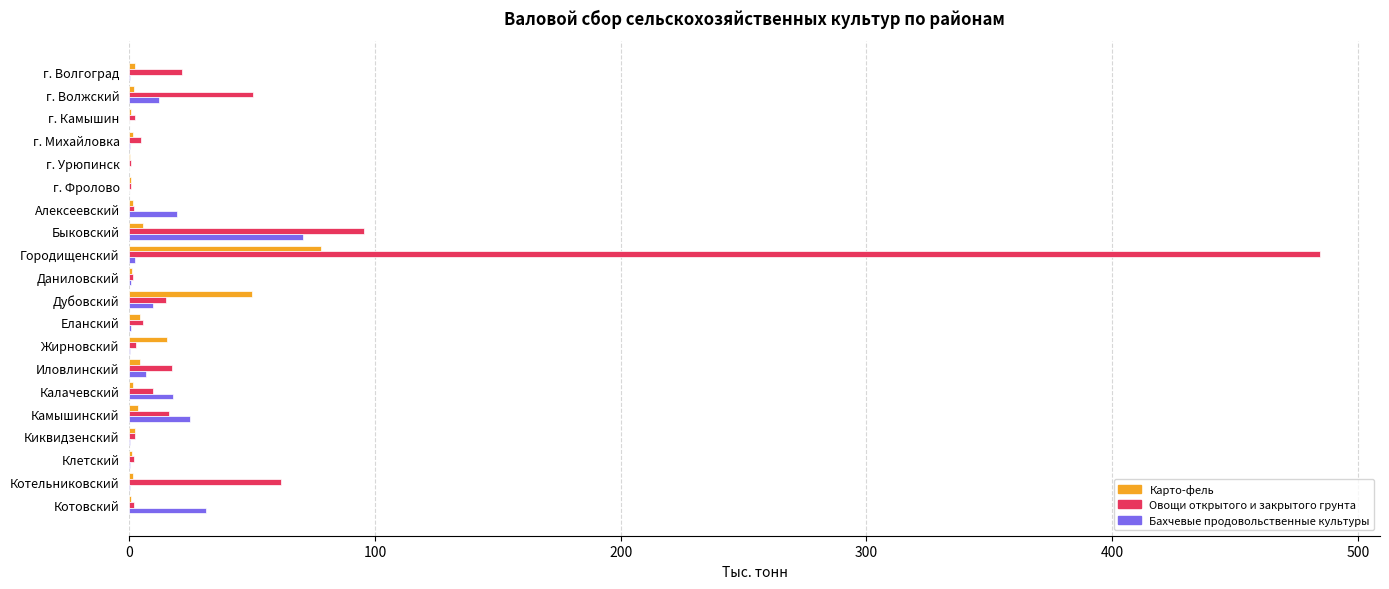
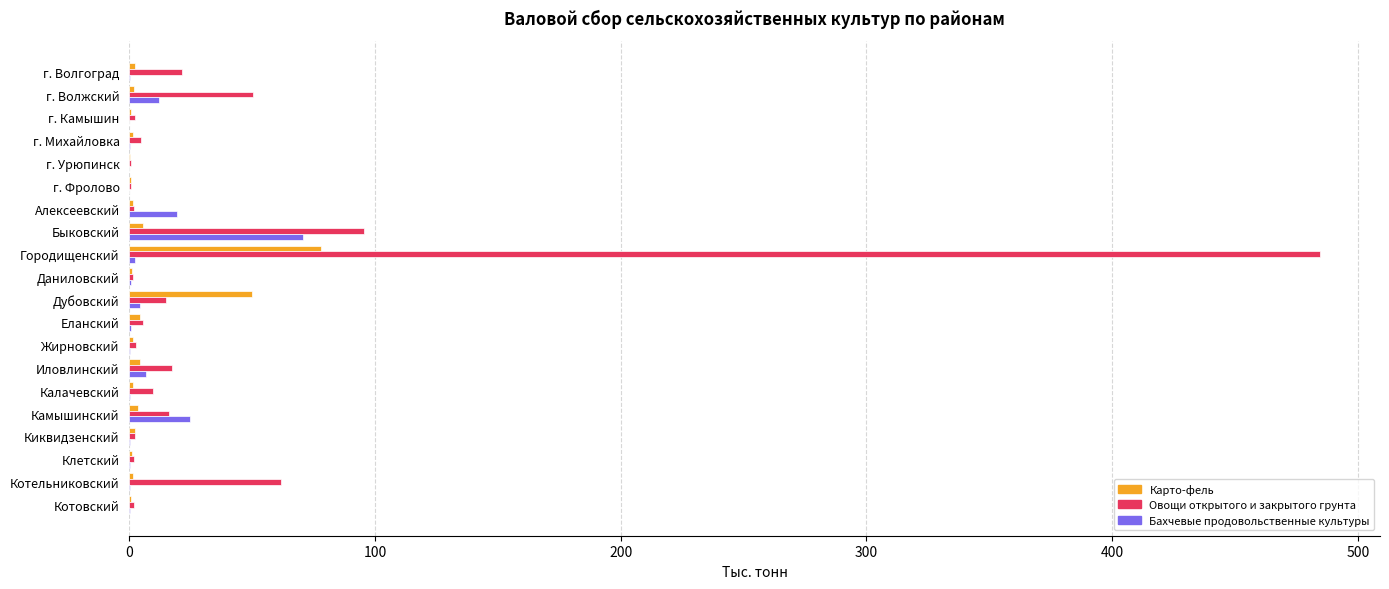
Бахчевые продовольственные культуры, Дубовский: 10 -> 4
Карто-фель, Жирновский: 15 -> 1
Бахчевые продовольственные культуры, Калачевский: 18 -> 0
Бахчевые продовольственные культуры, Котовский: 31 -> 0
